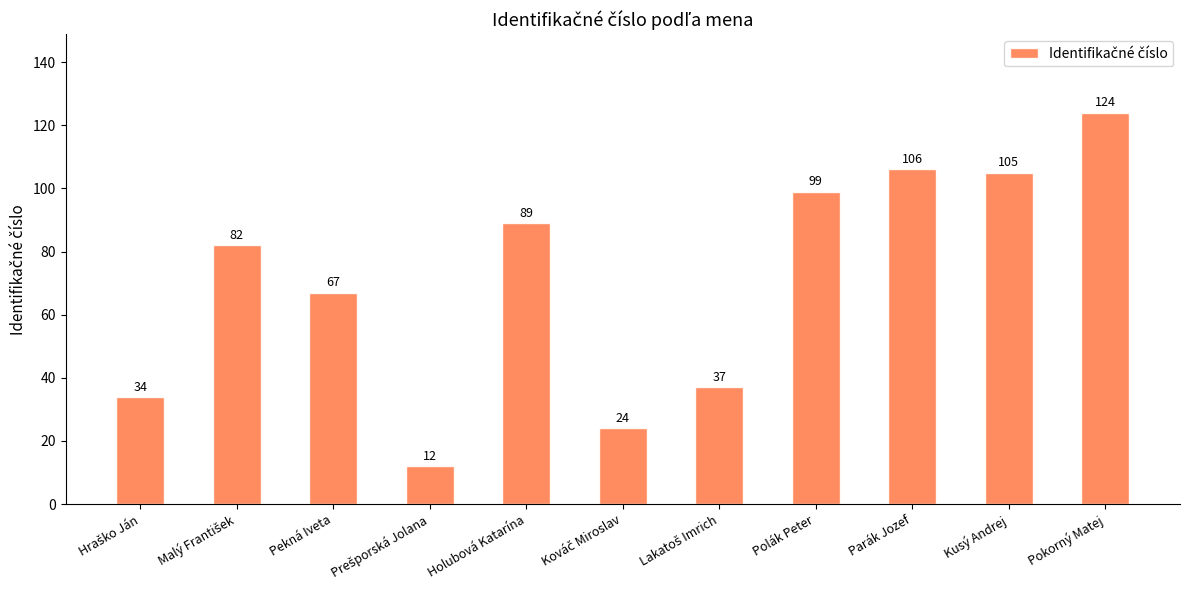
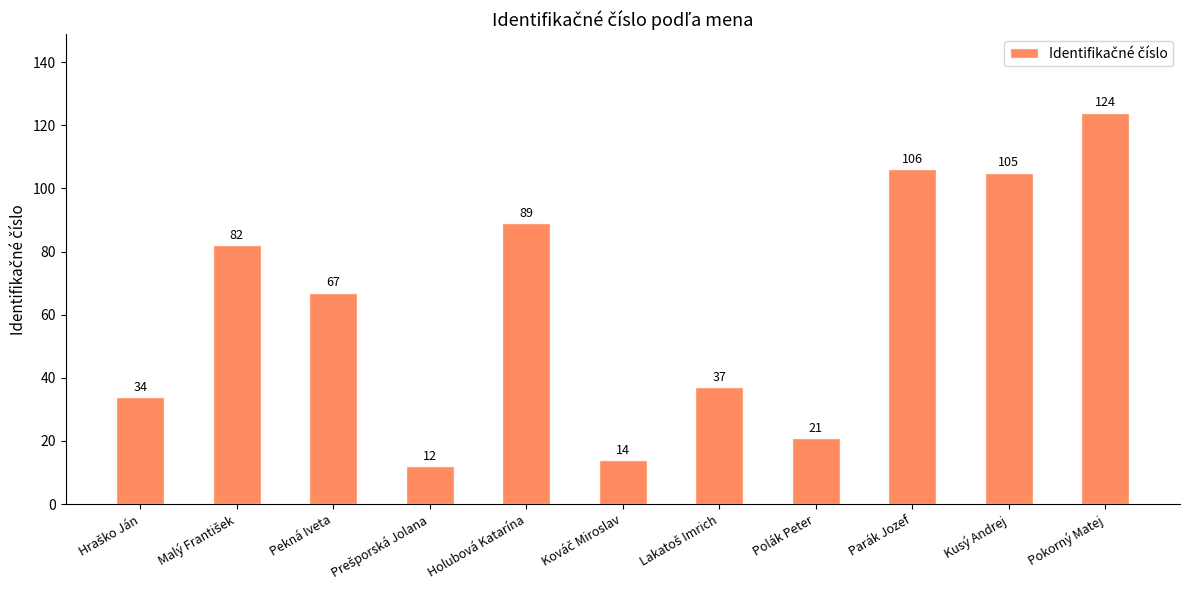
Kováč Miroslav: 24 -> 14
Polák Peter: 99 -> 21
